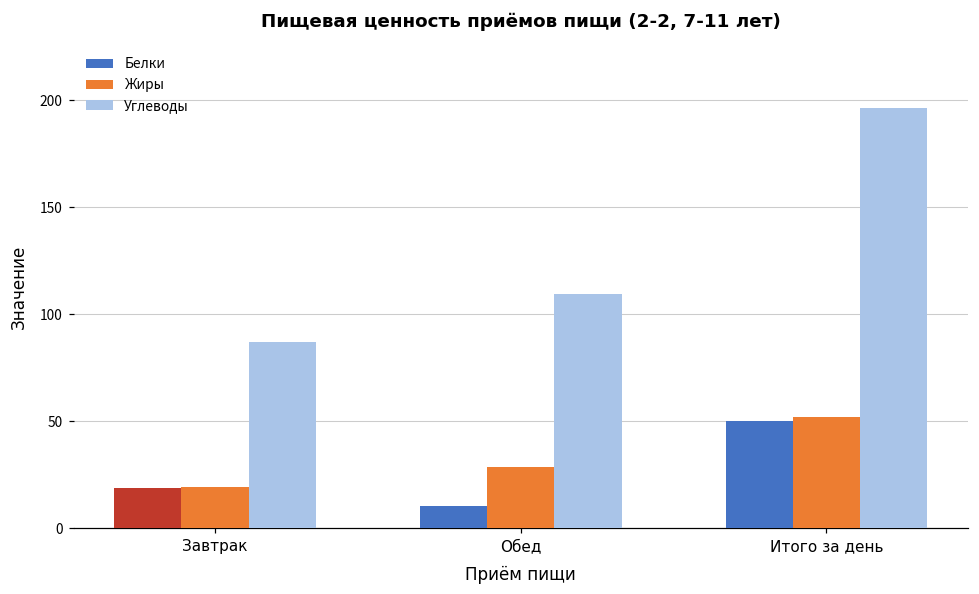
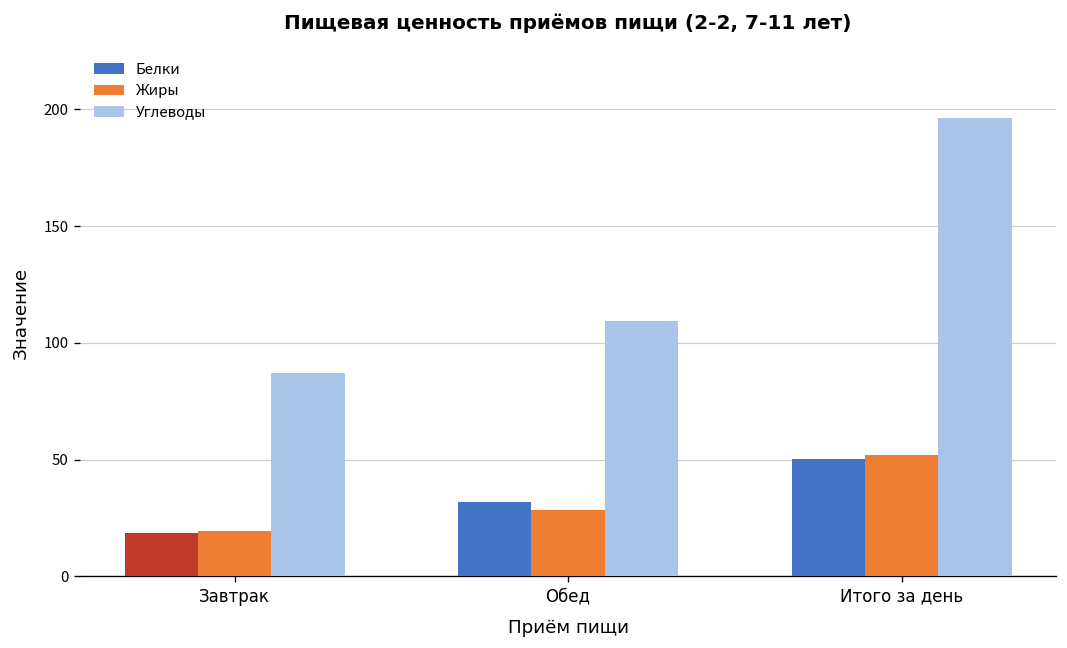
Белки, Обед: 11 -> 32
